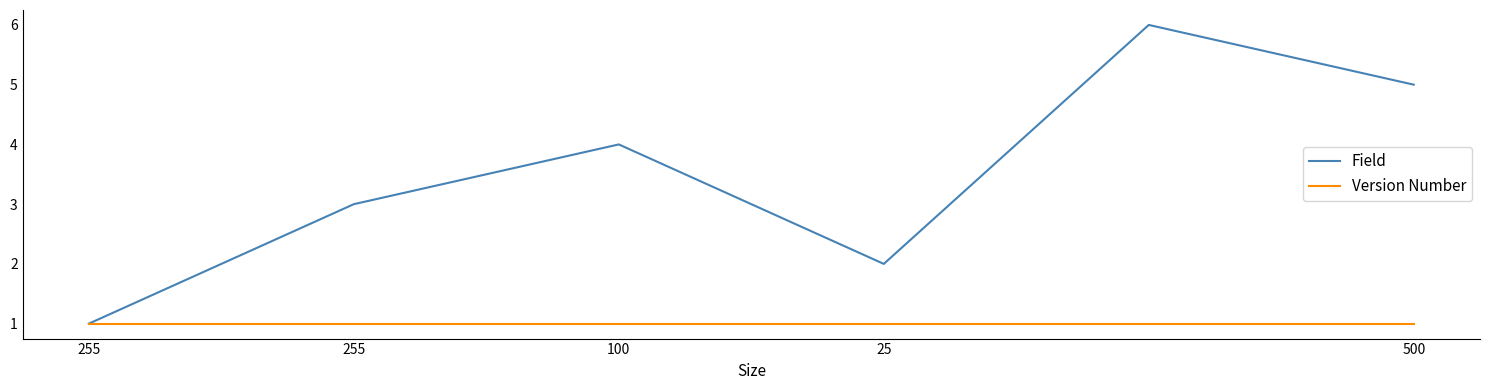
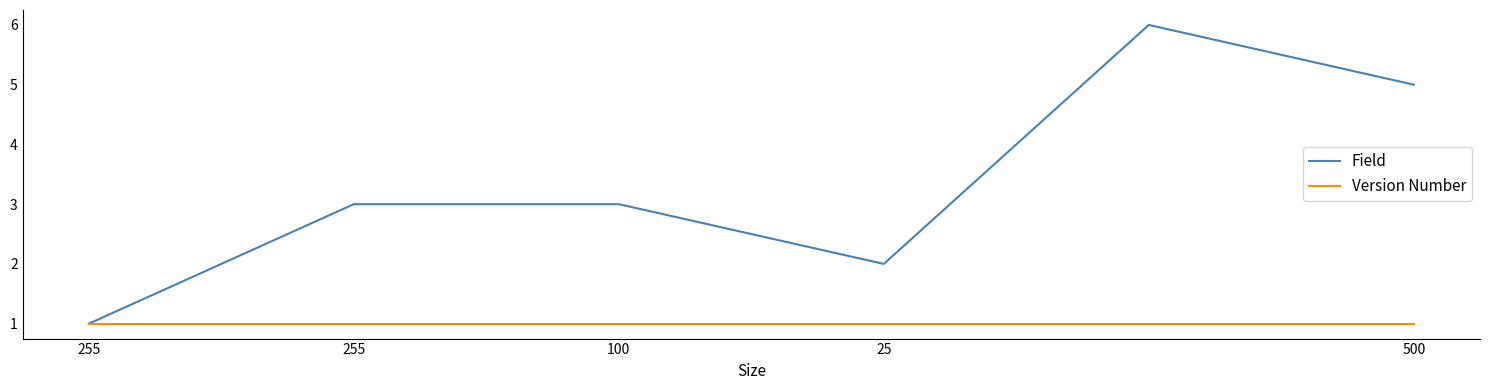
Field, 100: 4 -> 3
